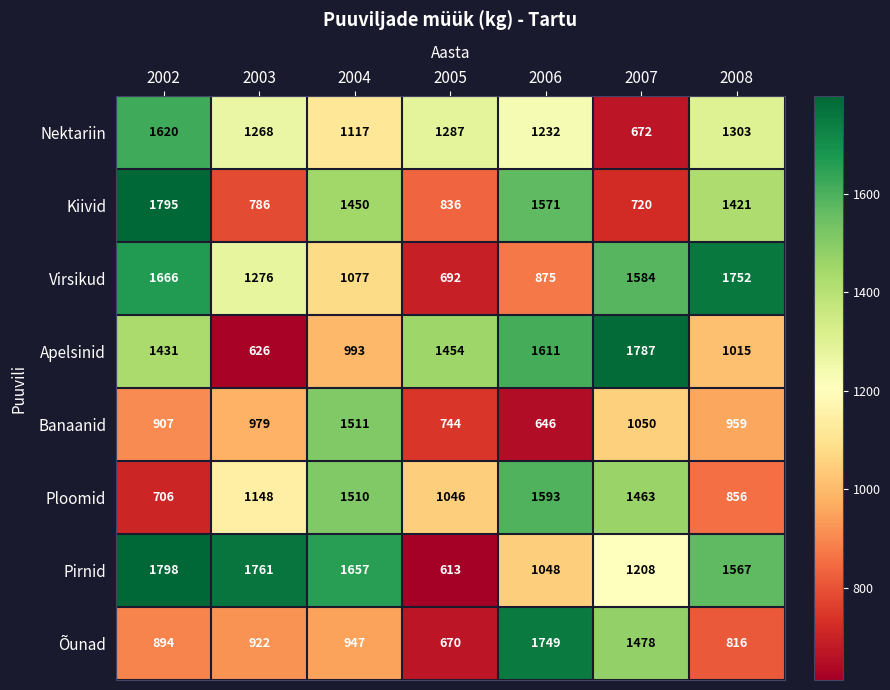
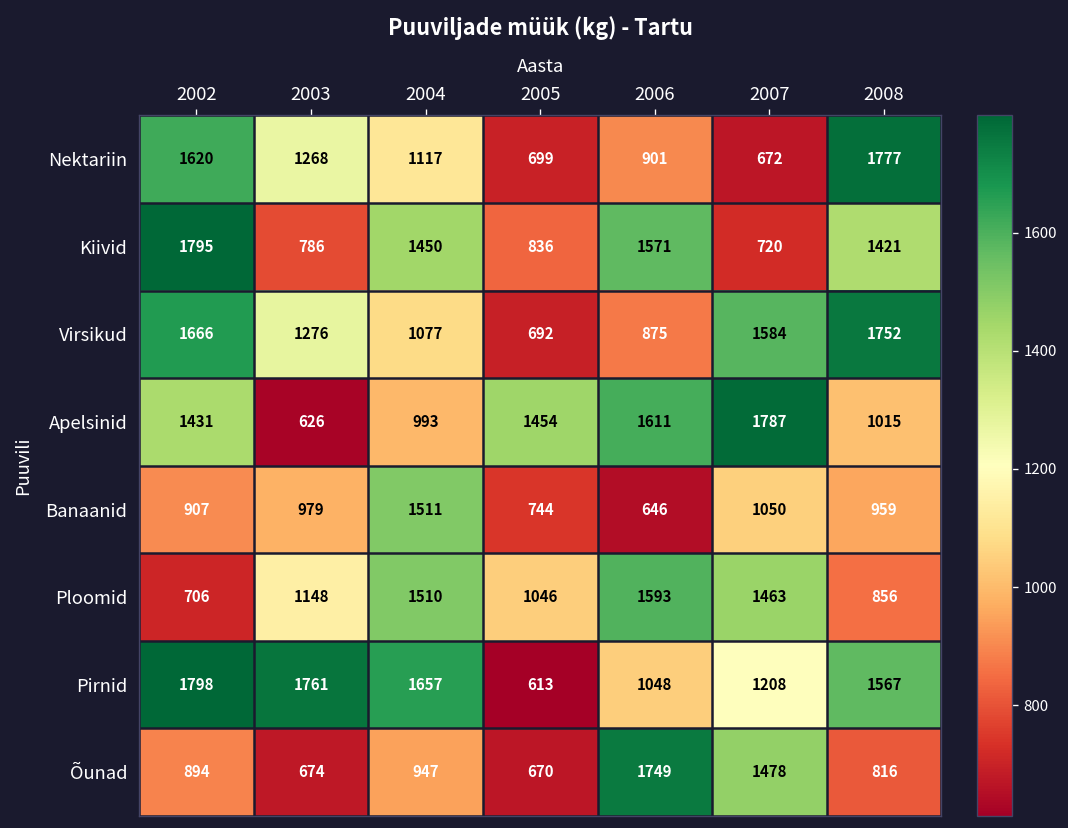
Nektariin, 2005: 1287 -> 699
Nektariin, 2006: 1232 -> 901
Nektariin, 2008: 1303 -> 1777
Õunad, 2003: 922 -> 674
